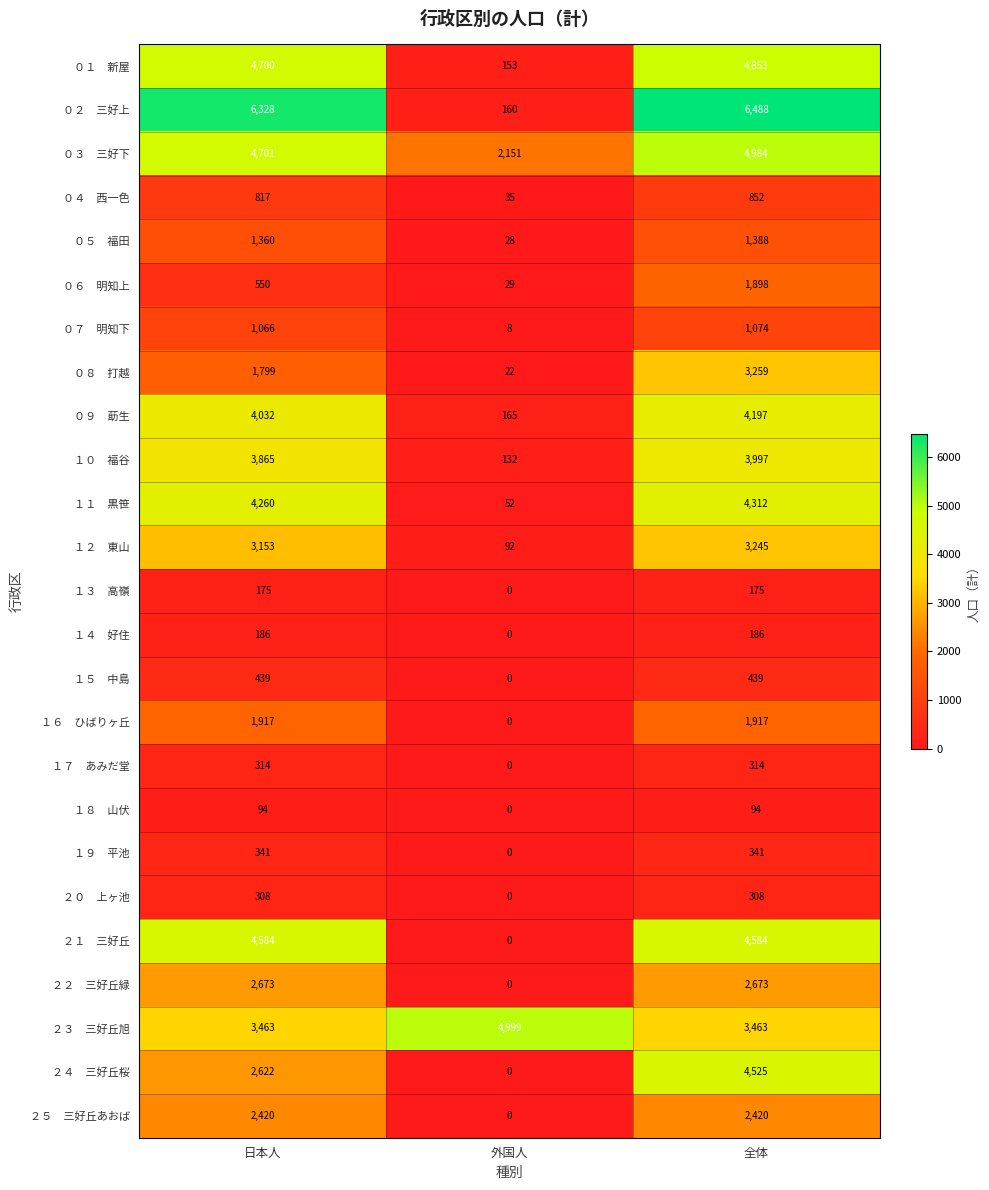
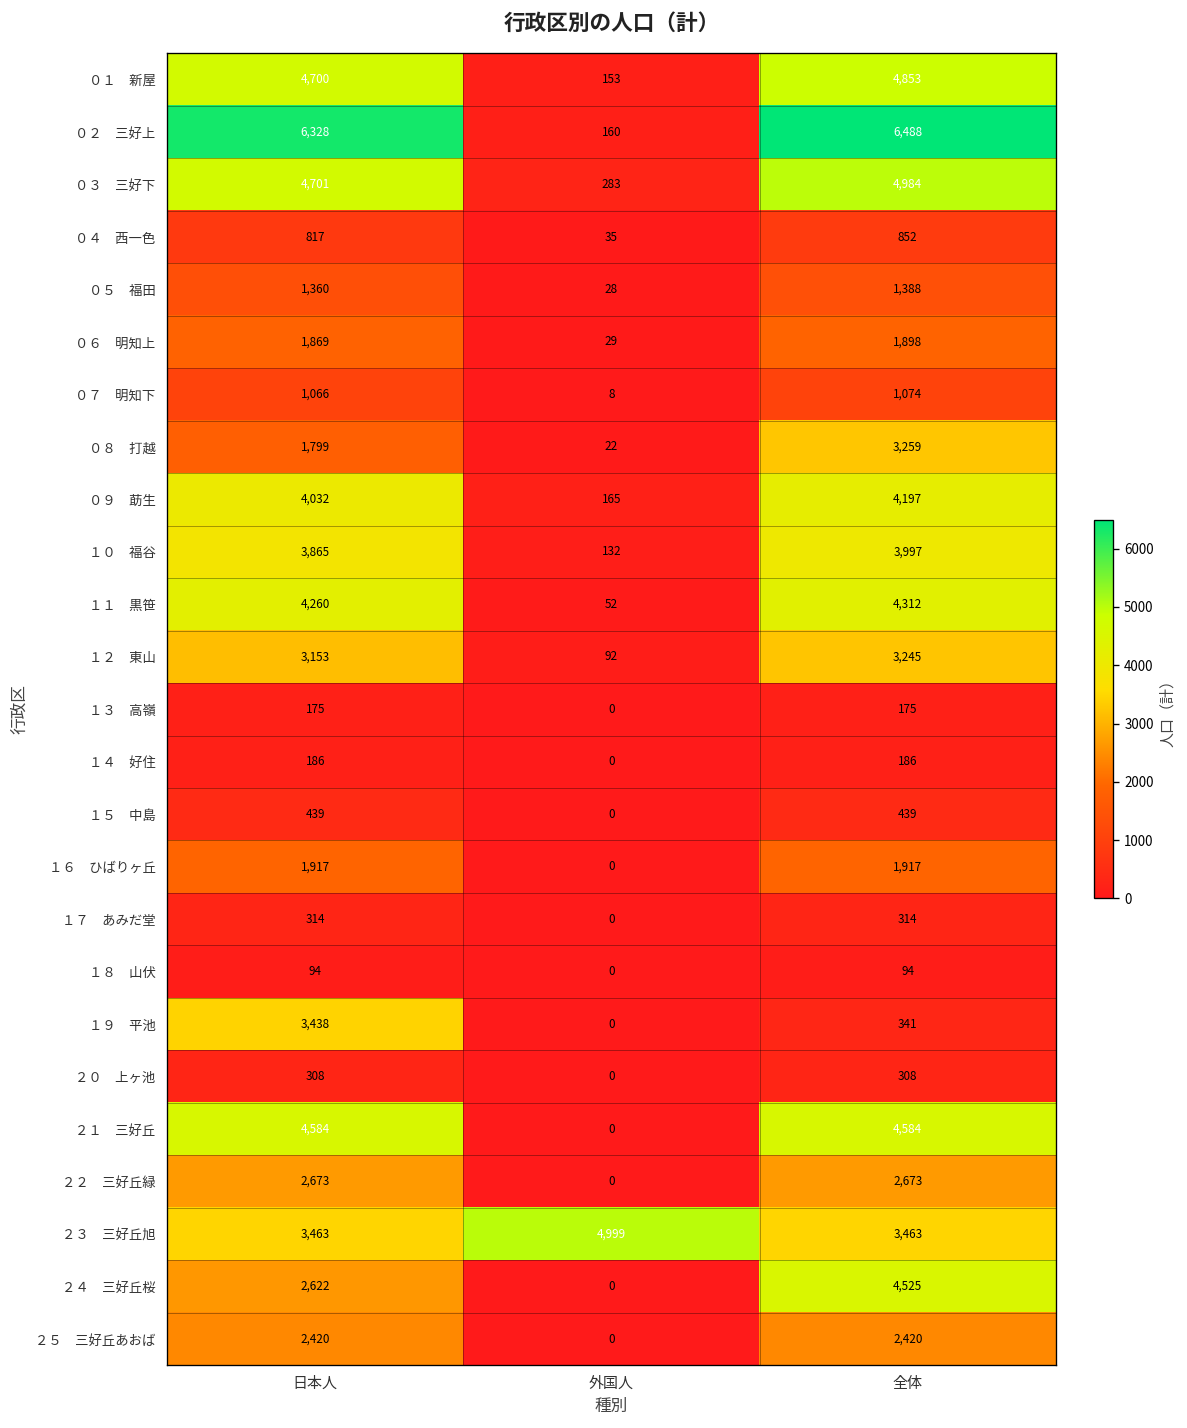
０３ 三好下, 外国人: 2,151 -> 283
０６ 明知上, 日本人: 550 -> 1,869
１９ 平池, 日本人: 341 -> 3,438
